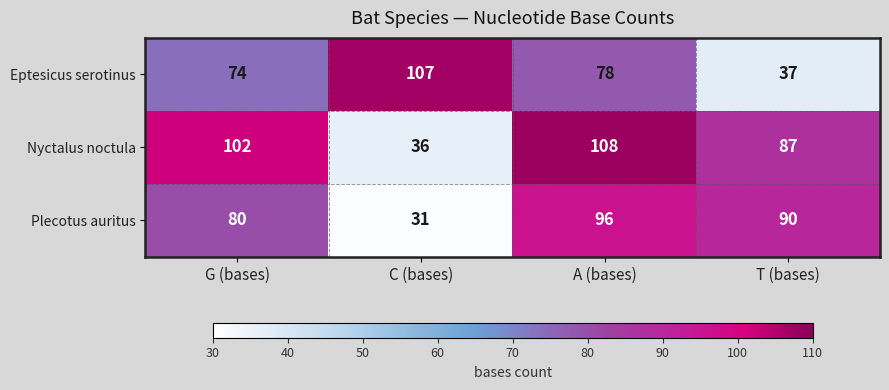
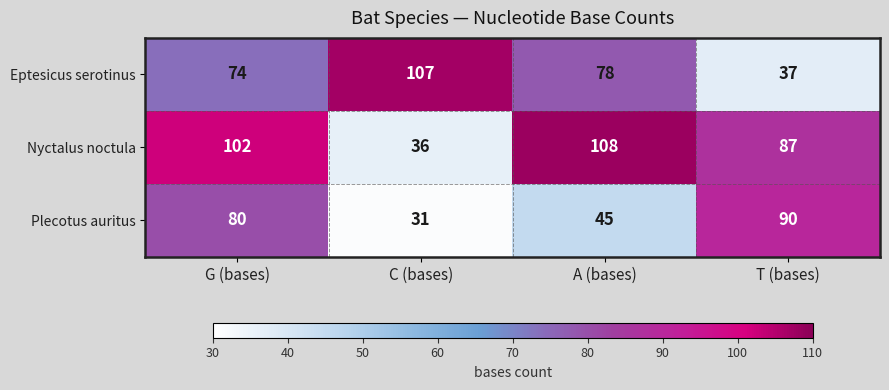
Plecotus auritus, A (bases): 96 -> 45
